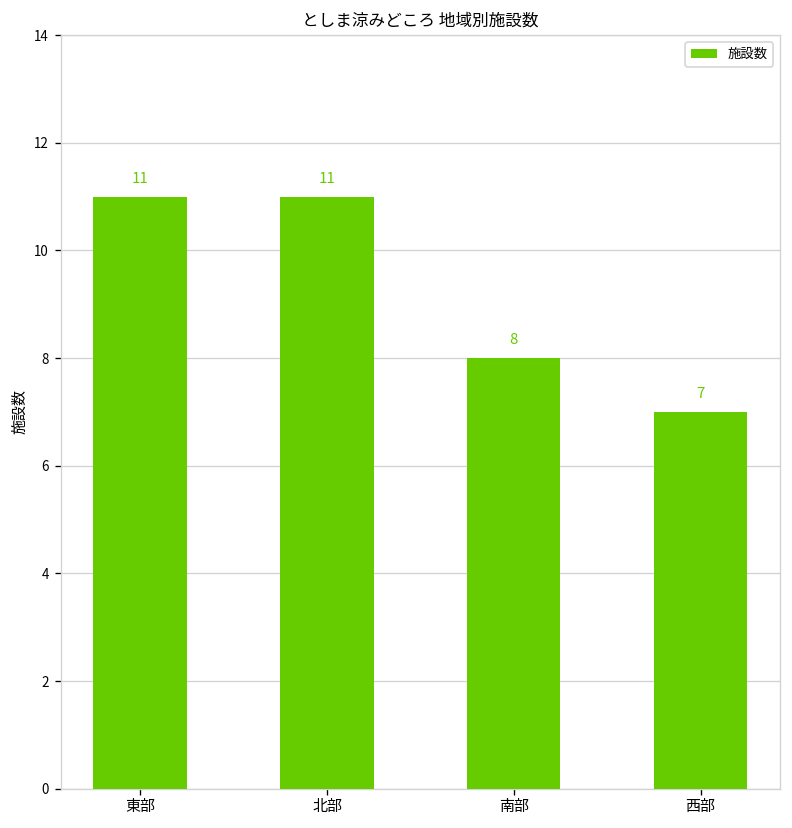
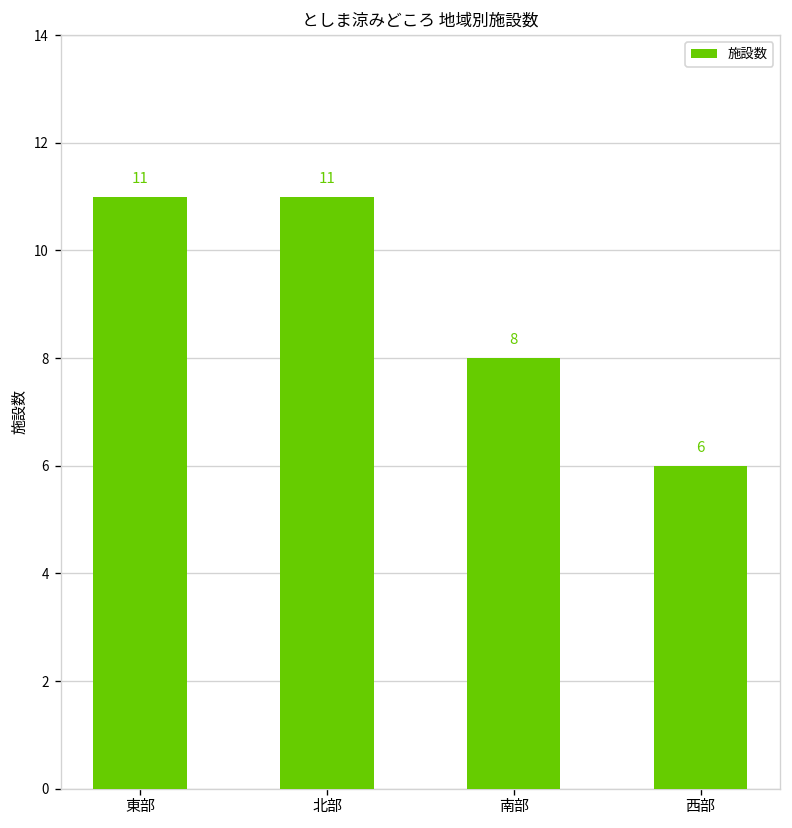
西部: 7 -> 6
